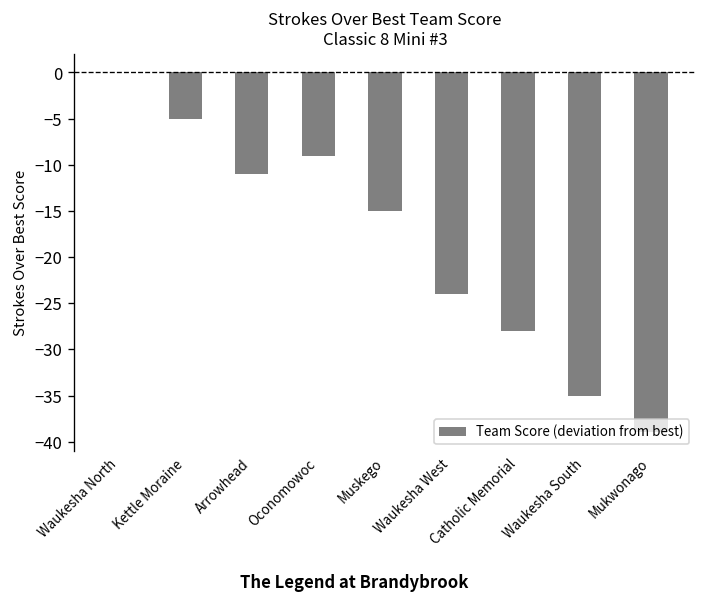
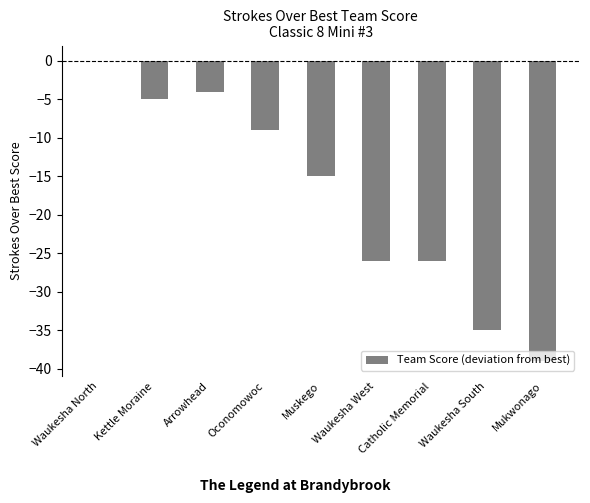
Arrowhead: -11 -> -4
Waukesha West: -24 -> -26
Catholic Memorial: -28 -> -26
